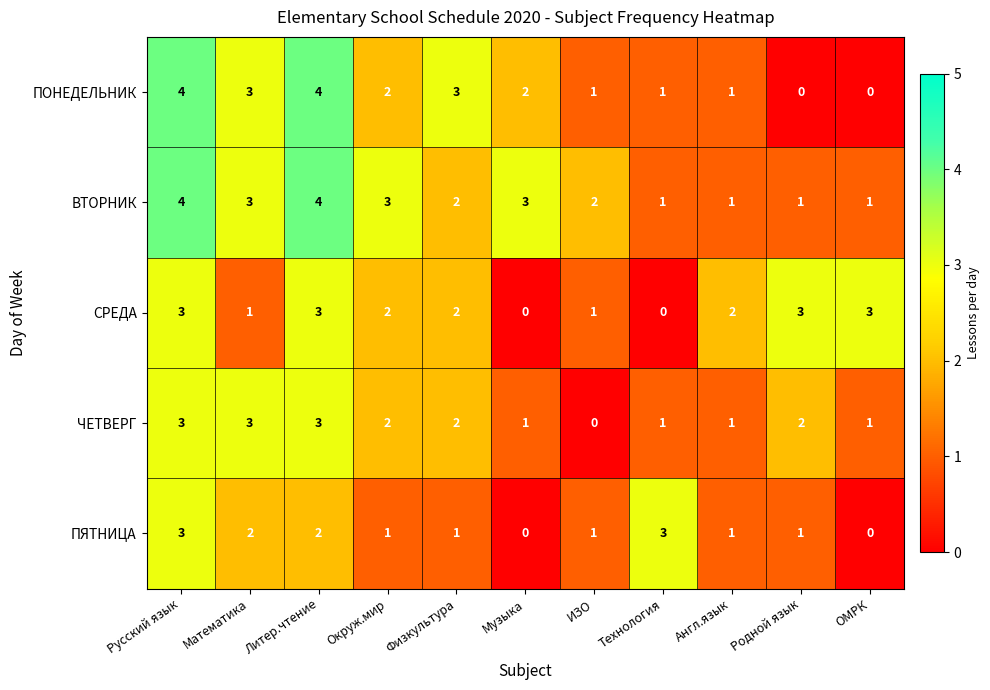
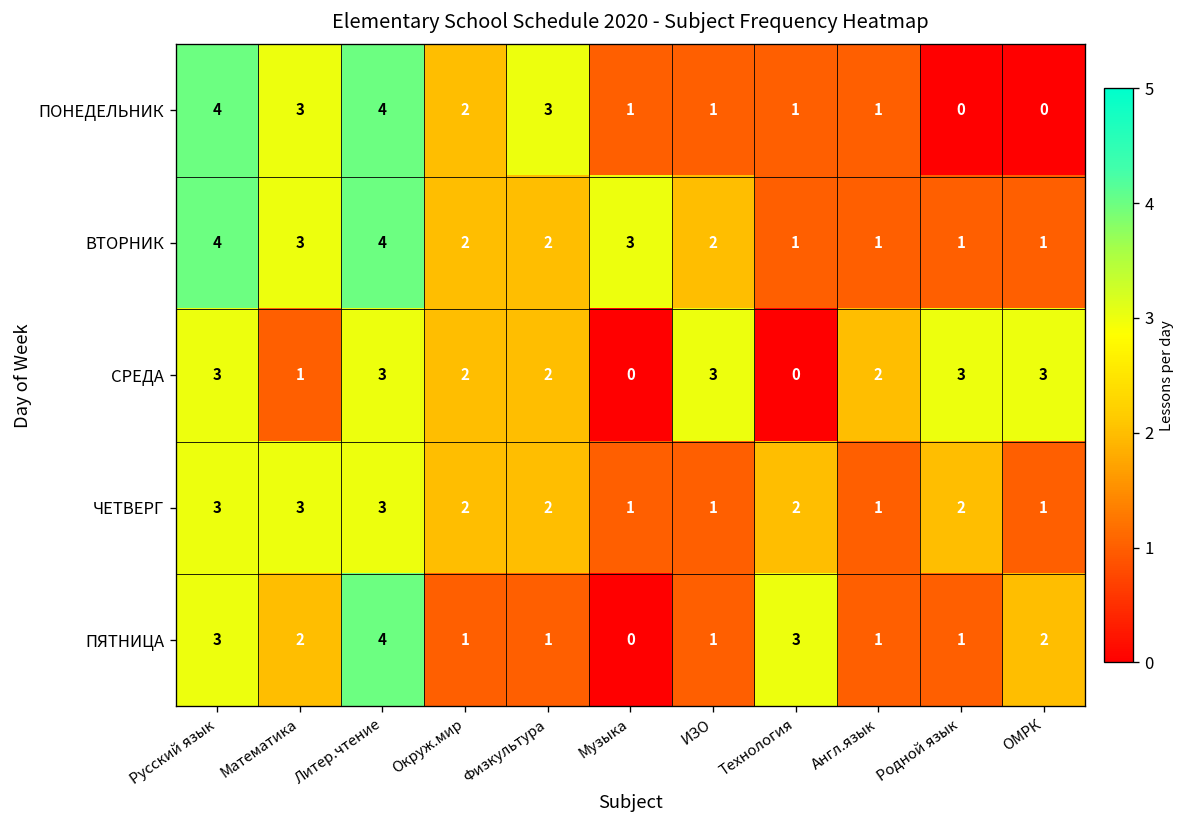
ПОНЕДЕЛЬНИК, Музыка: 2 -> 1
ВТОРНИК, Окруж.мир: 3 -> 2
СРЕДА, ИЗО: 1 -> 3
ЧЕТВЕРГ, ИЗО: 0 -> 1
ЧЕТВЕРГ, Технология: 1 -> 2
ПЯТНИЦА, Литер.чтение: 2 -> 4
ПЯТНИЦА, ОМРК: 0 -> 2
